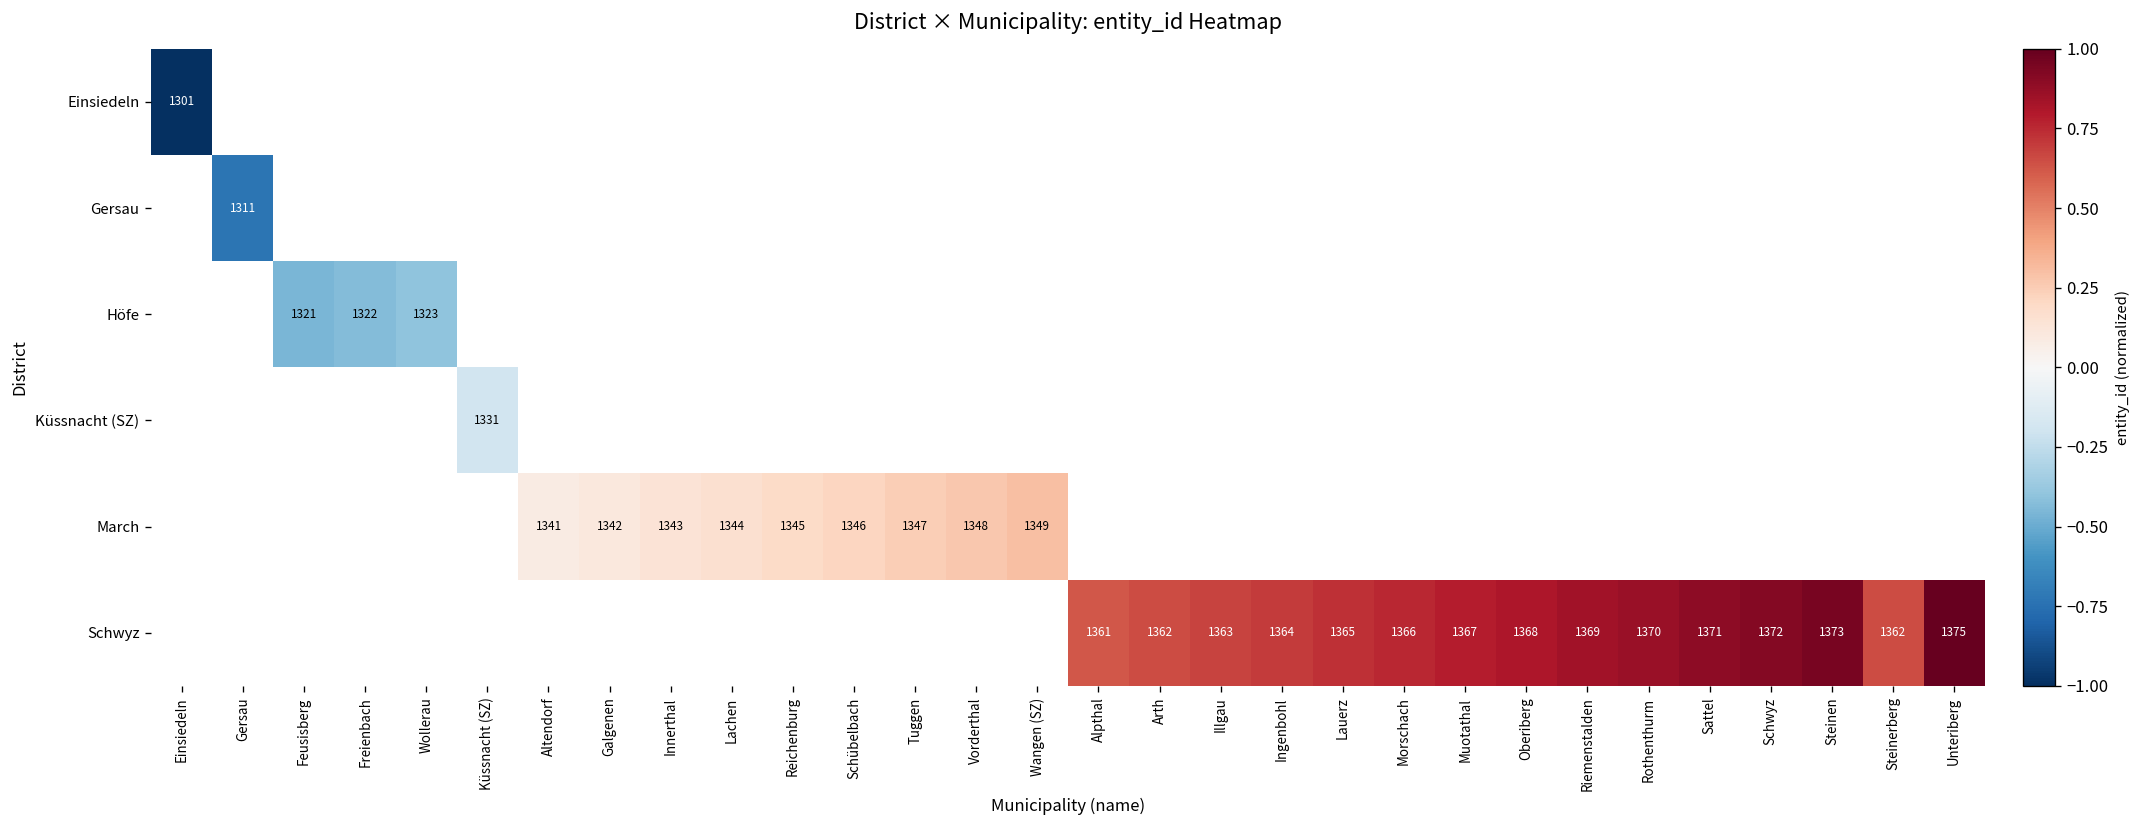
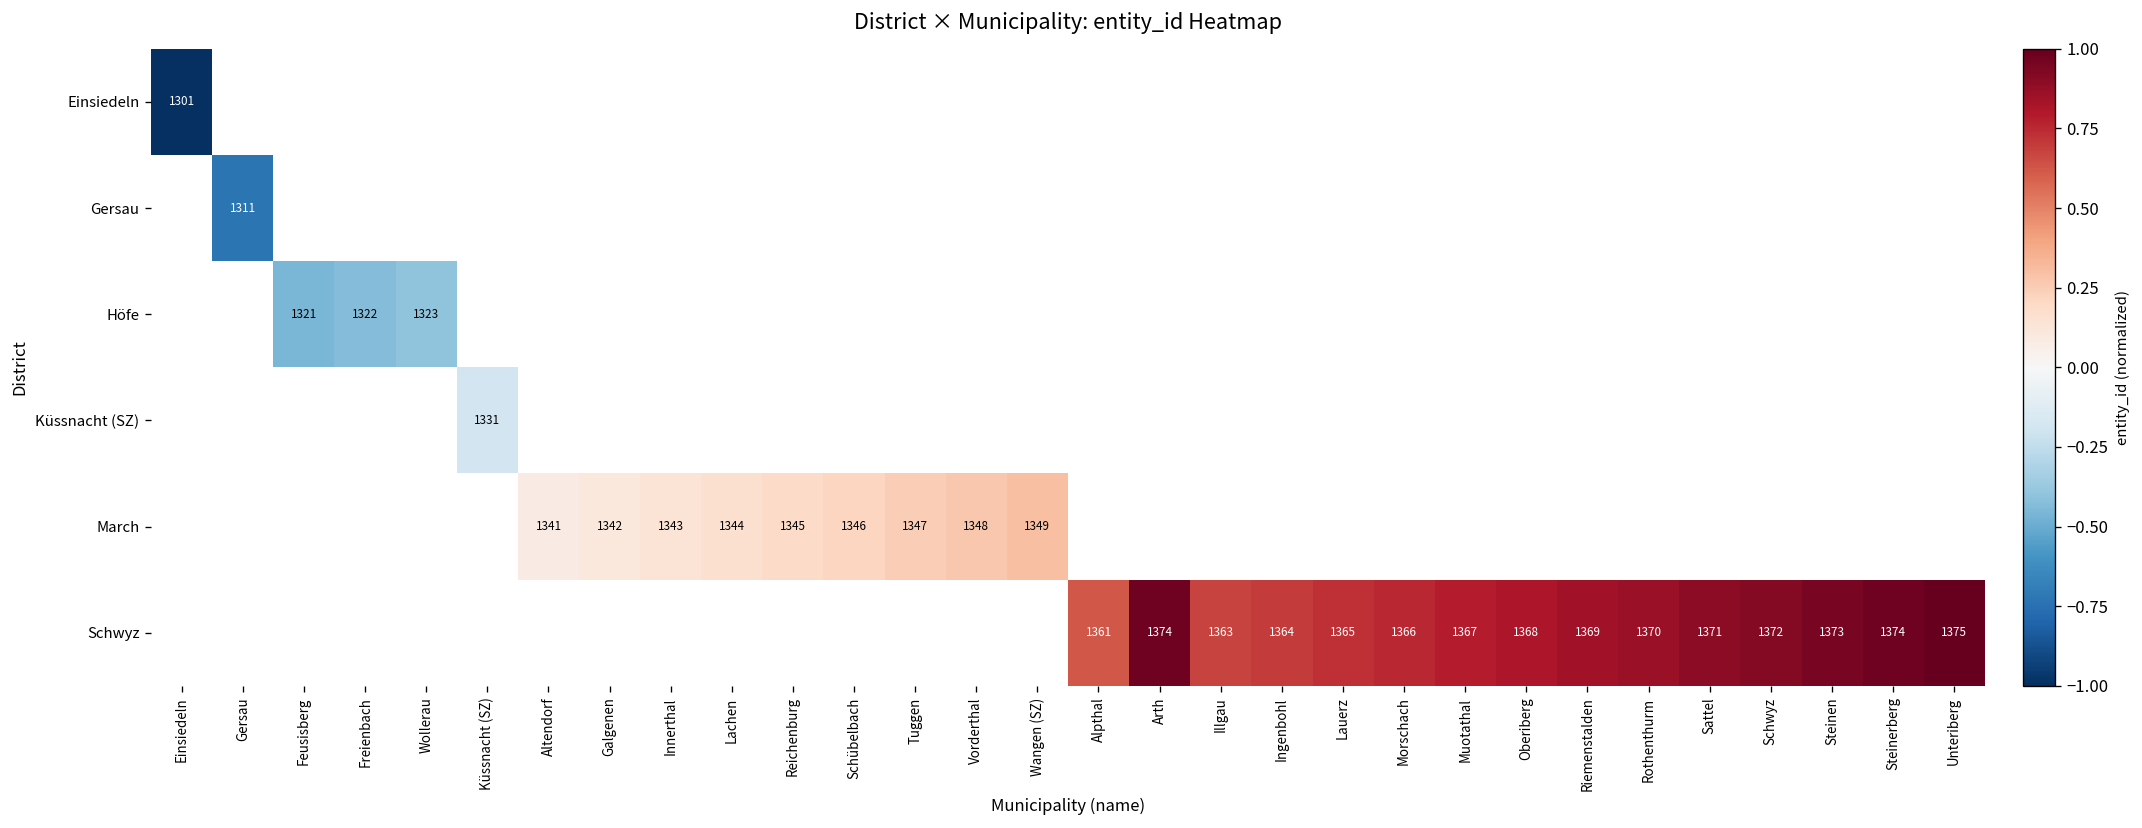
Schwyz, Arth: 1362 -> 1374
Schwyz, Steinerberg: 1362 -> 1374
